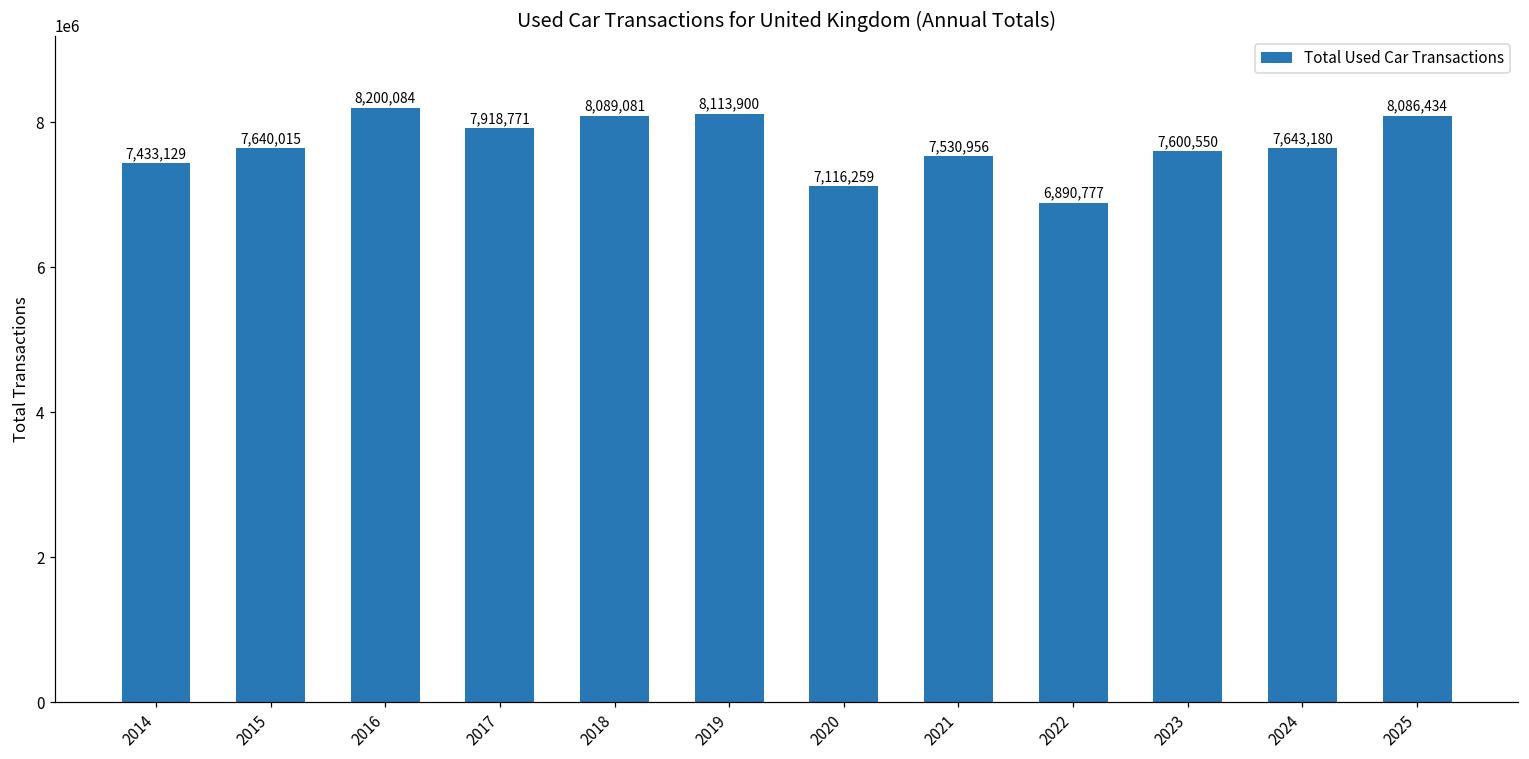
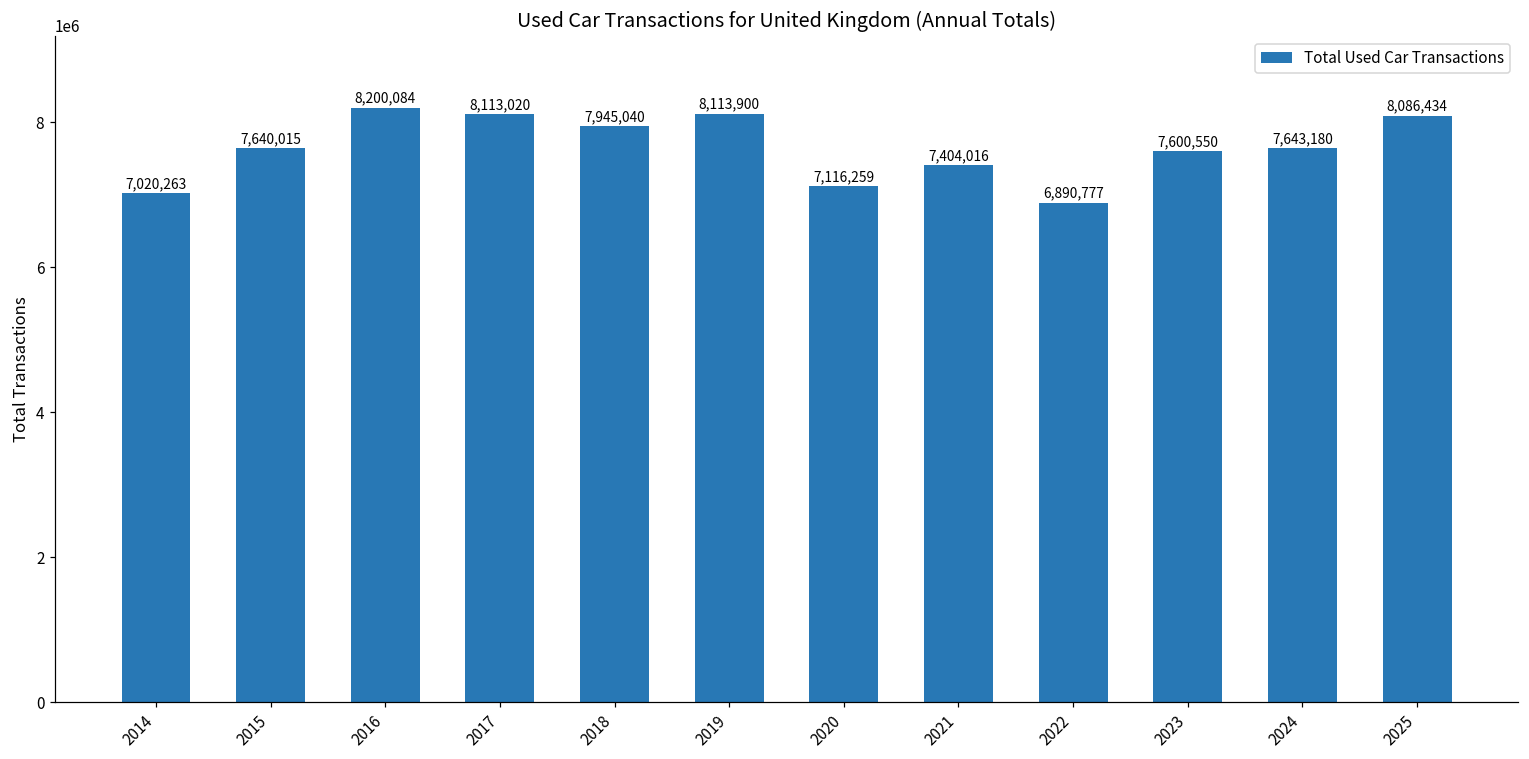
2014: 7,433,129 -> 7,020,263
2017: 7,918,771 -> 8,113,020
2018: 8,089,081 -> 7,945,040
2021: 7,530,956 -> 7,404,016
